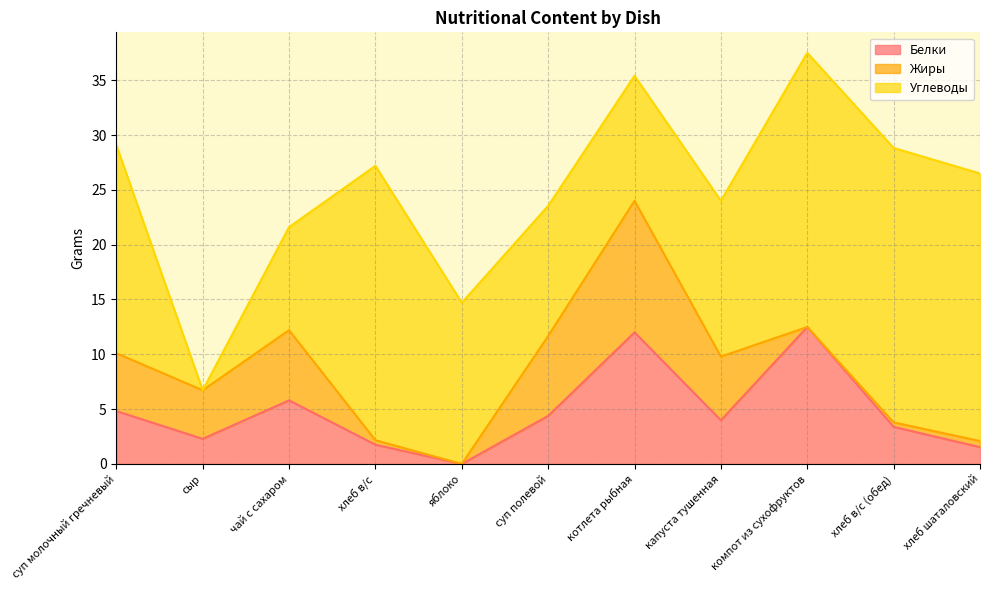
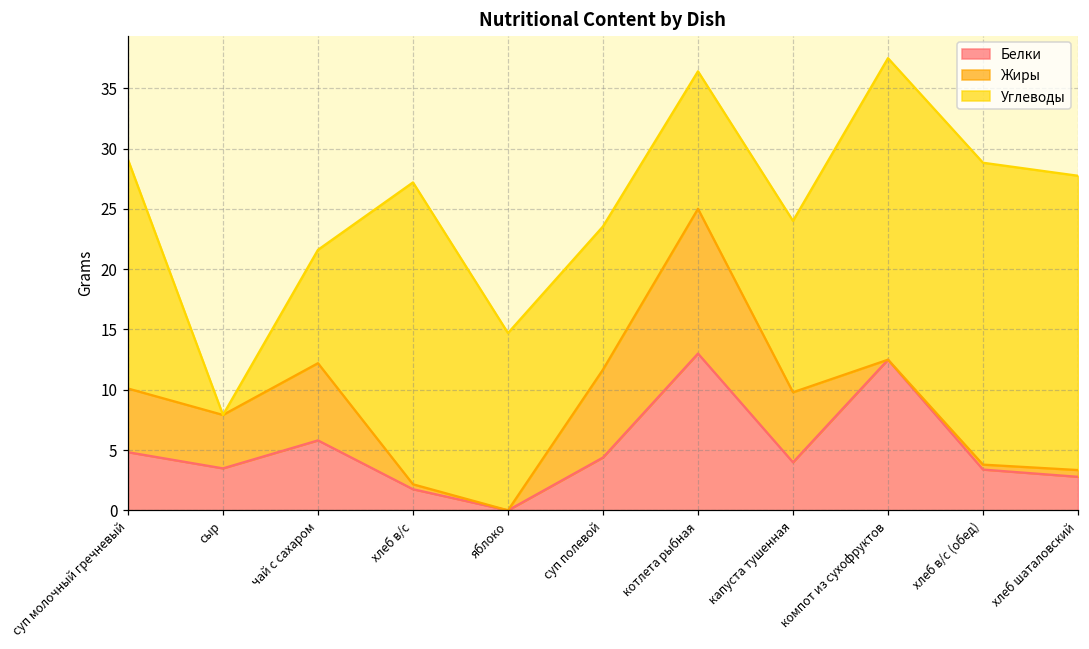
Белки, сыр: 2.3 -> 3.5
Белки, котлета рыбная: 12 -> 13
Белки, хлеб шаталовский: 1.5 -> 2.8
